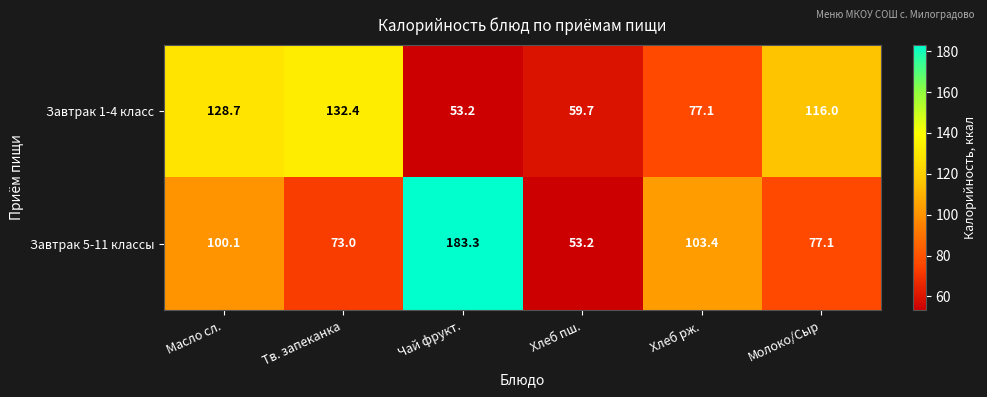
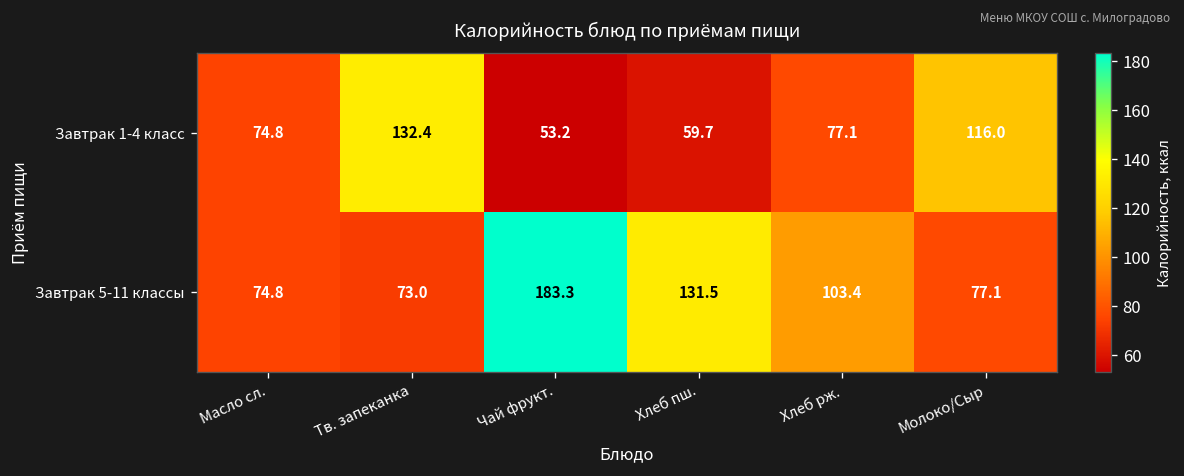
Завтрак 1-4 класс, Масло сл.: 128.7 -> 74.8
Завтрак 5-11 классы, Масло сл.: 100.1 -> 74.8
Завтрак 5-11 классы, Хлеб пш.: 53.2 -> 131.5
